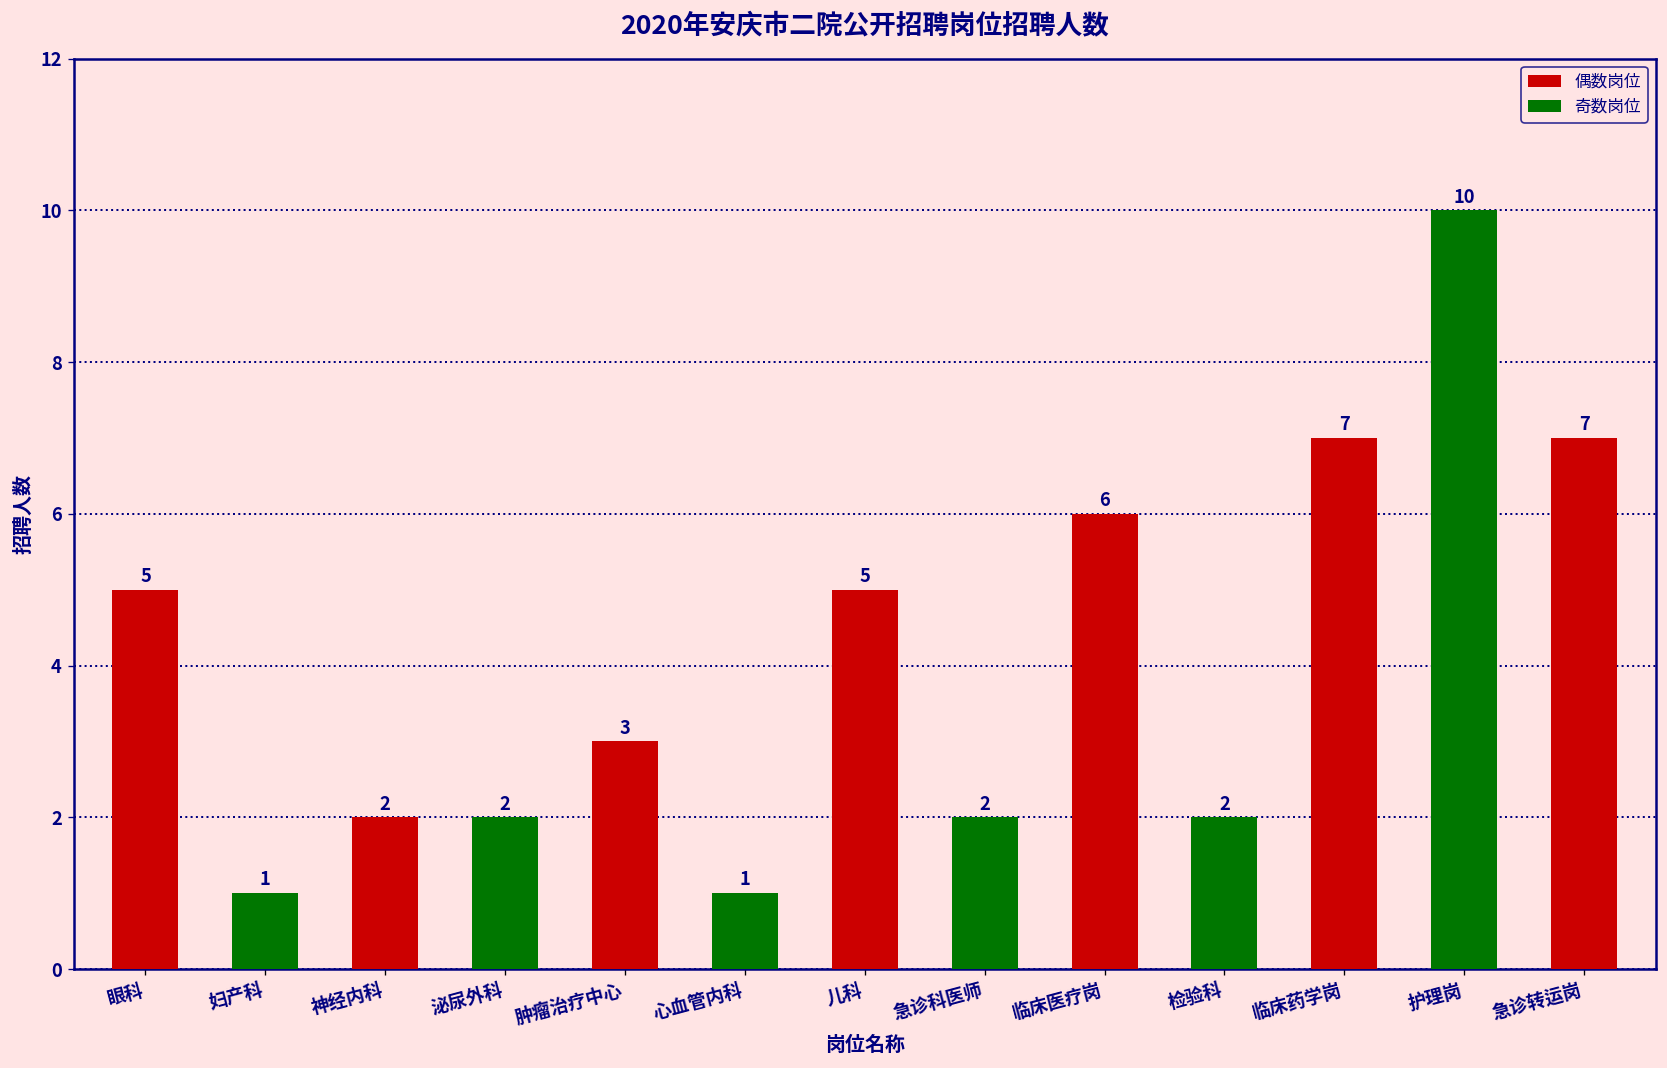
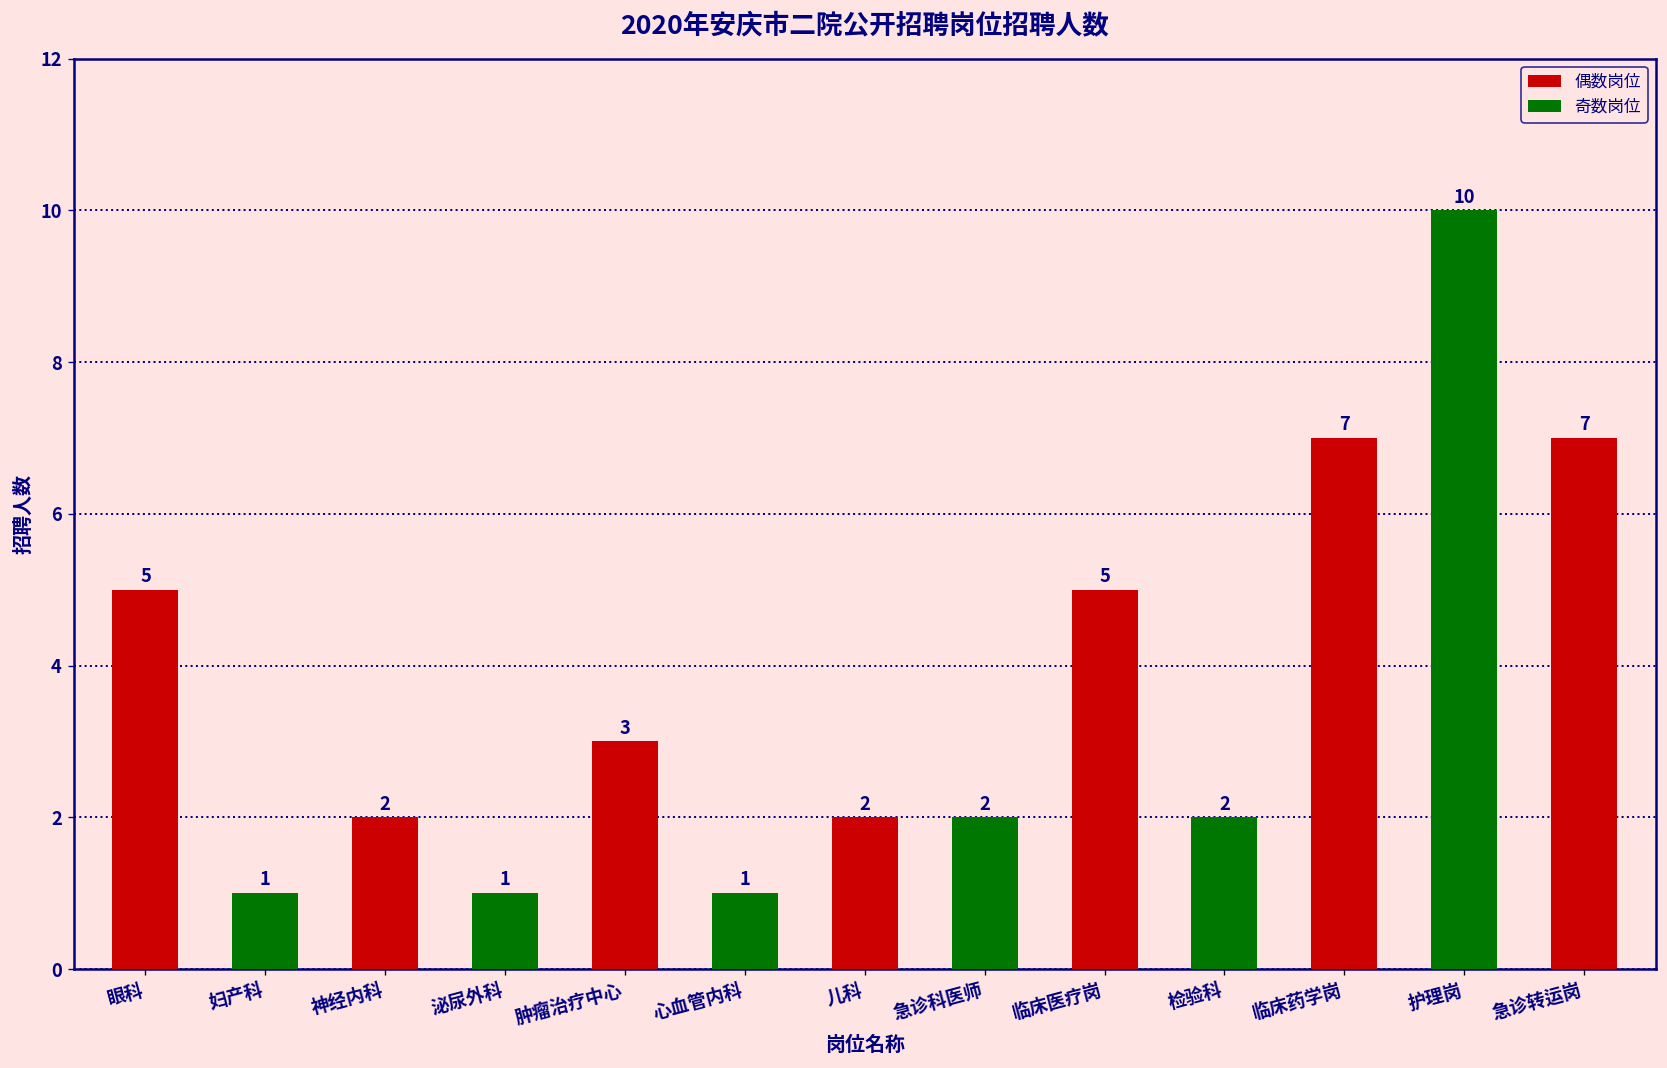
奇数岗位, 泌尿外科: 2 -> 1
偶数岗位, 儿科: 5 -> 2
偶数岗位, 临床医疗岗: 6 -> 5
